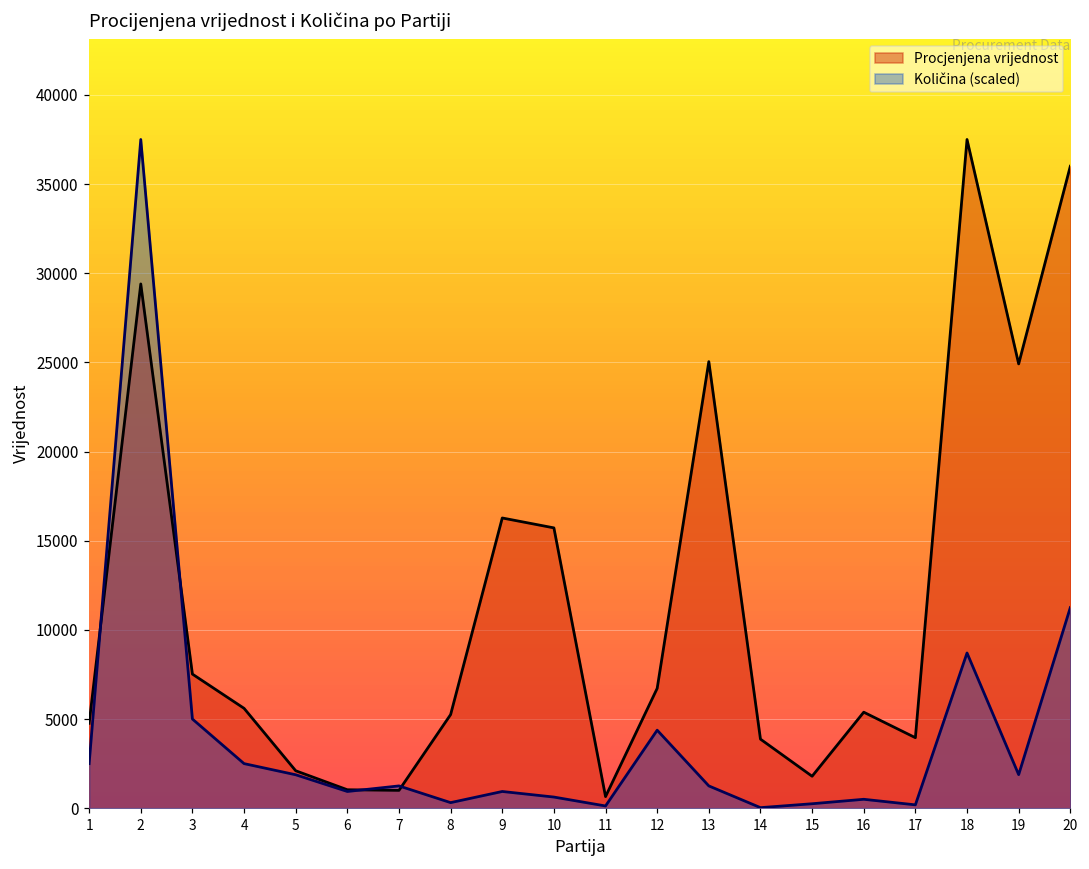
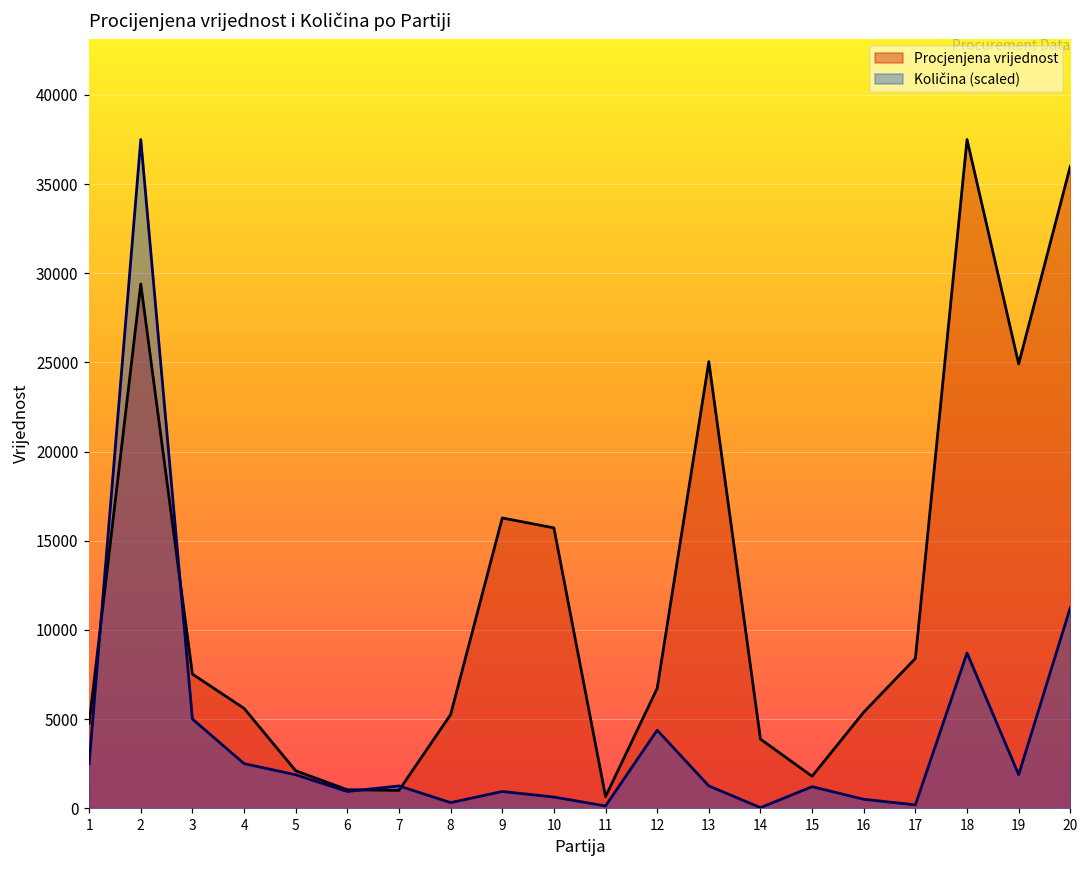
Količina (scaled), 15: 300 -> 1200
Procjenjena vrijednost, 17: 4000 -> 8400
